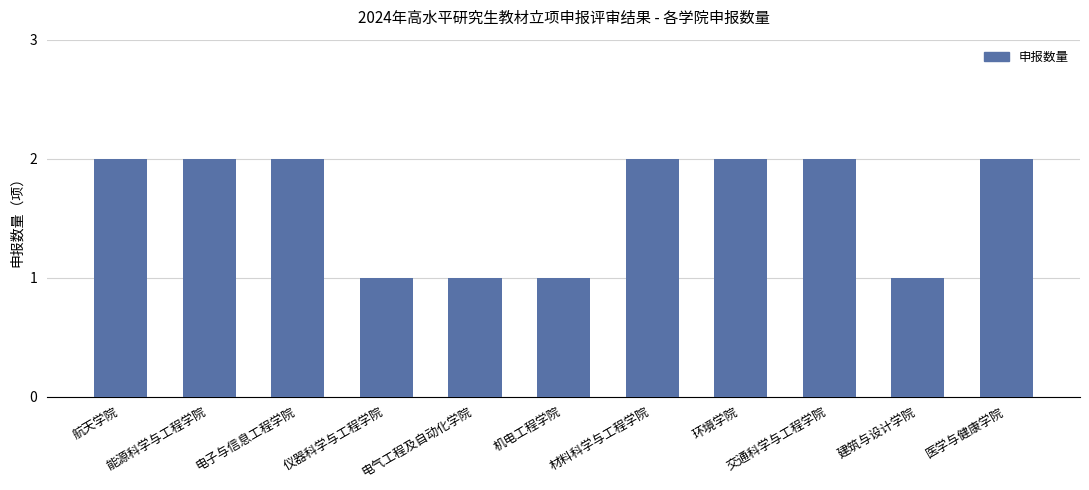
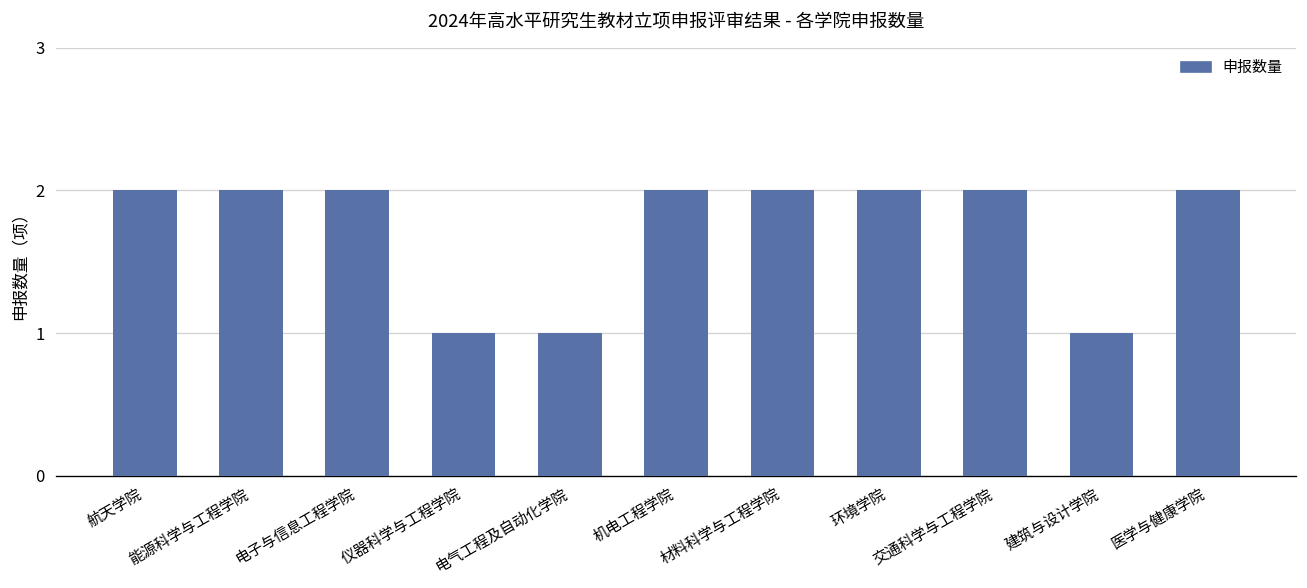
机电工程学院: 1 -> 2
